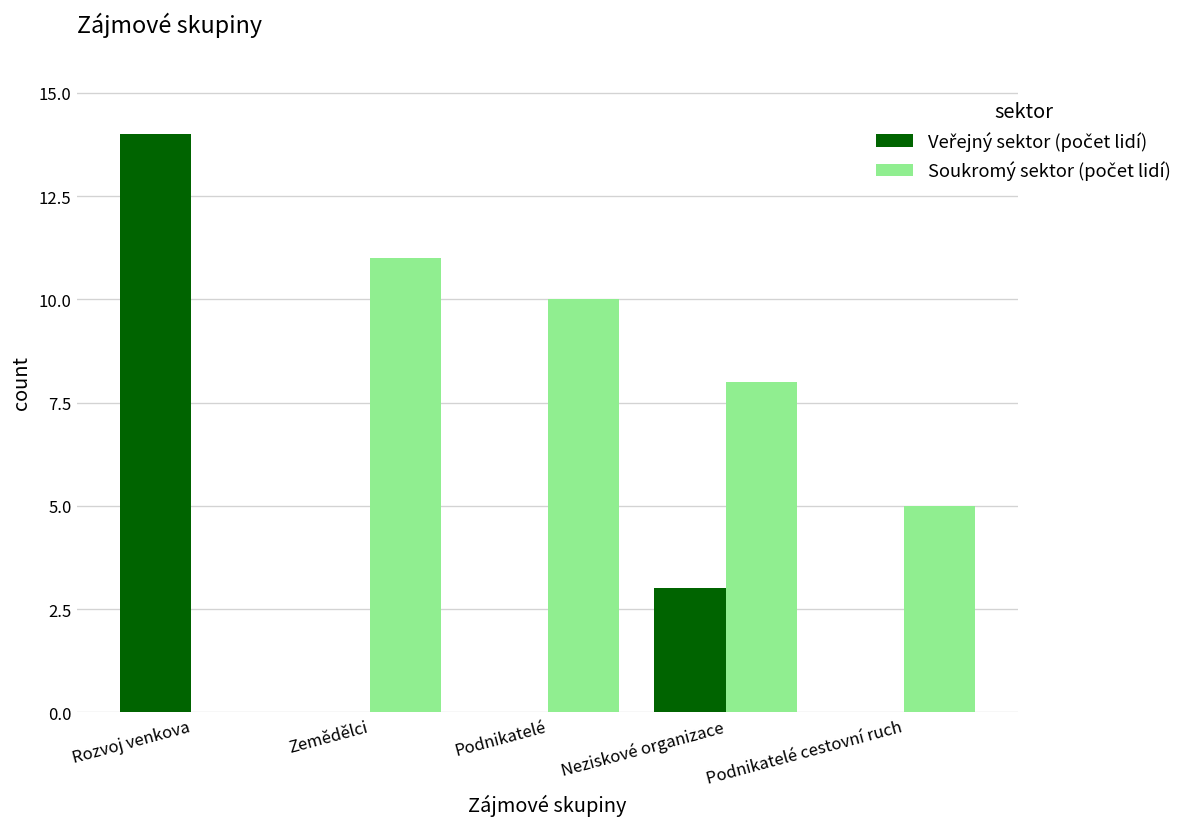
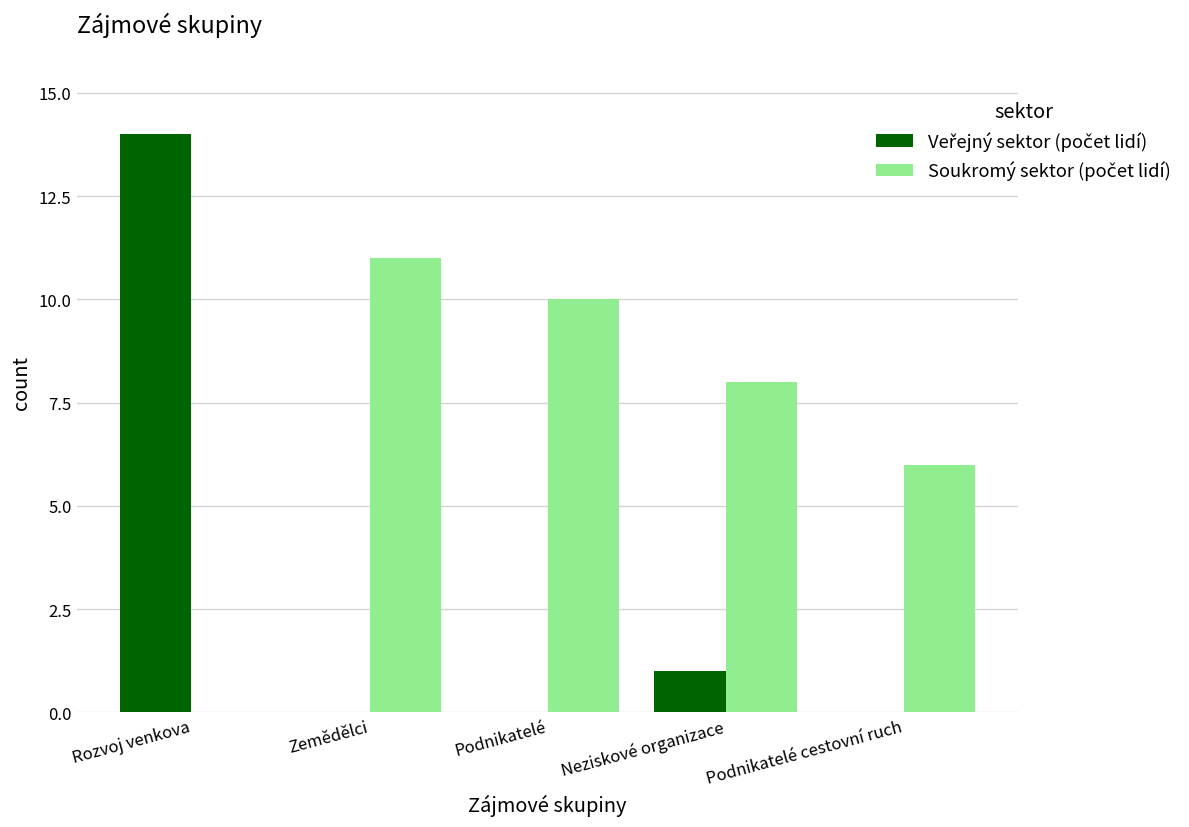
Veřejný sektor (počet lidí), Neziskové organizace: 3 -> 1
Soukromý sektor (počet lidí), Podnikatelé cestovní ruch: 5 -> 6
